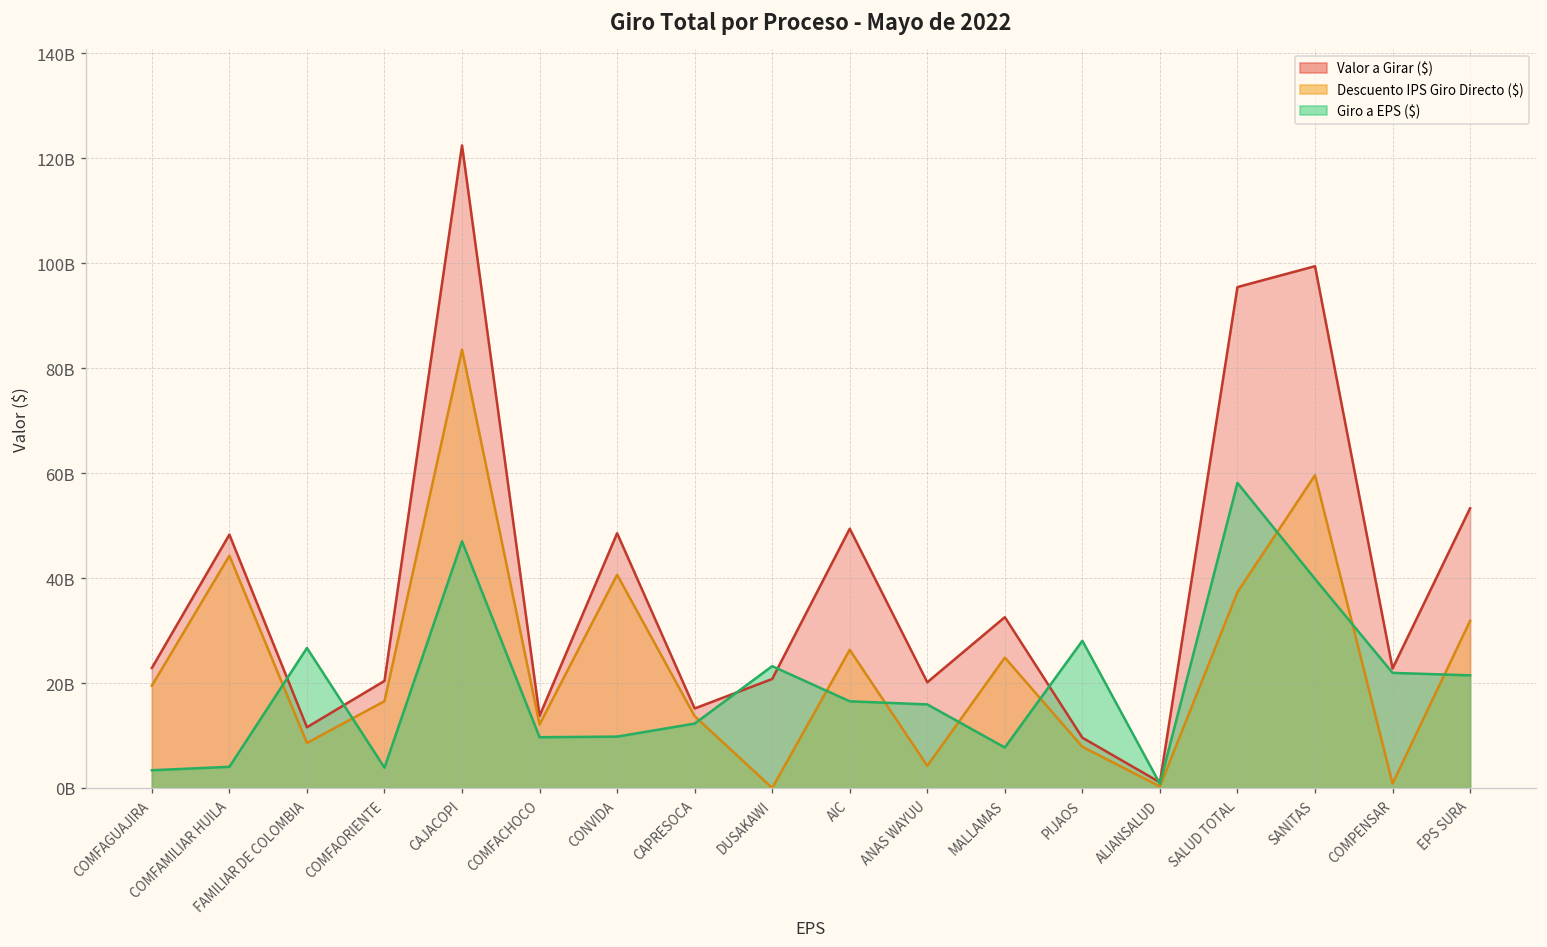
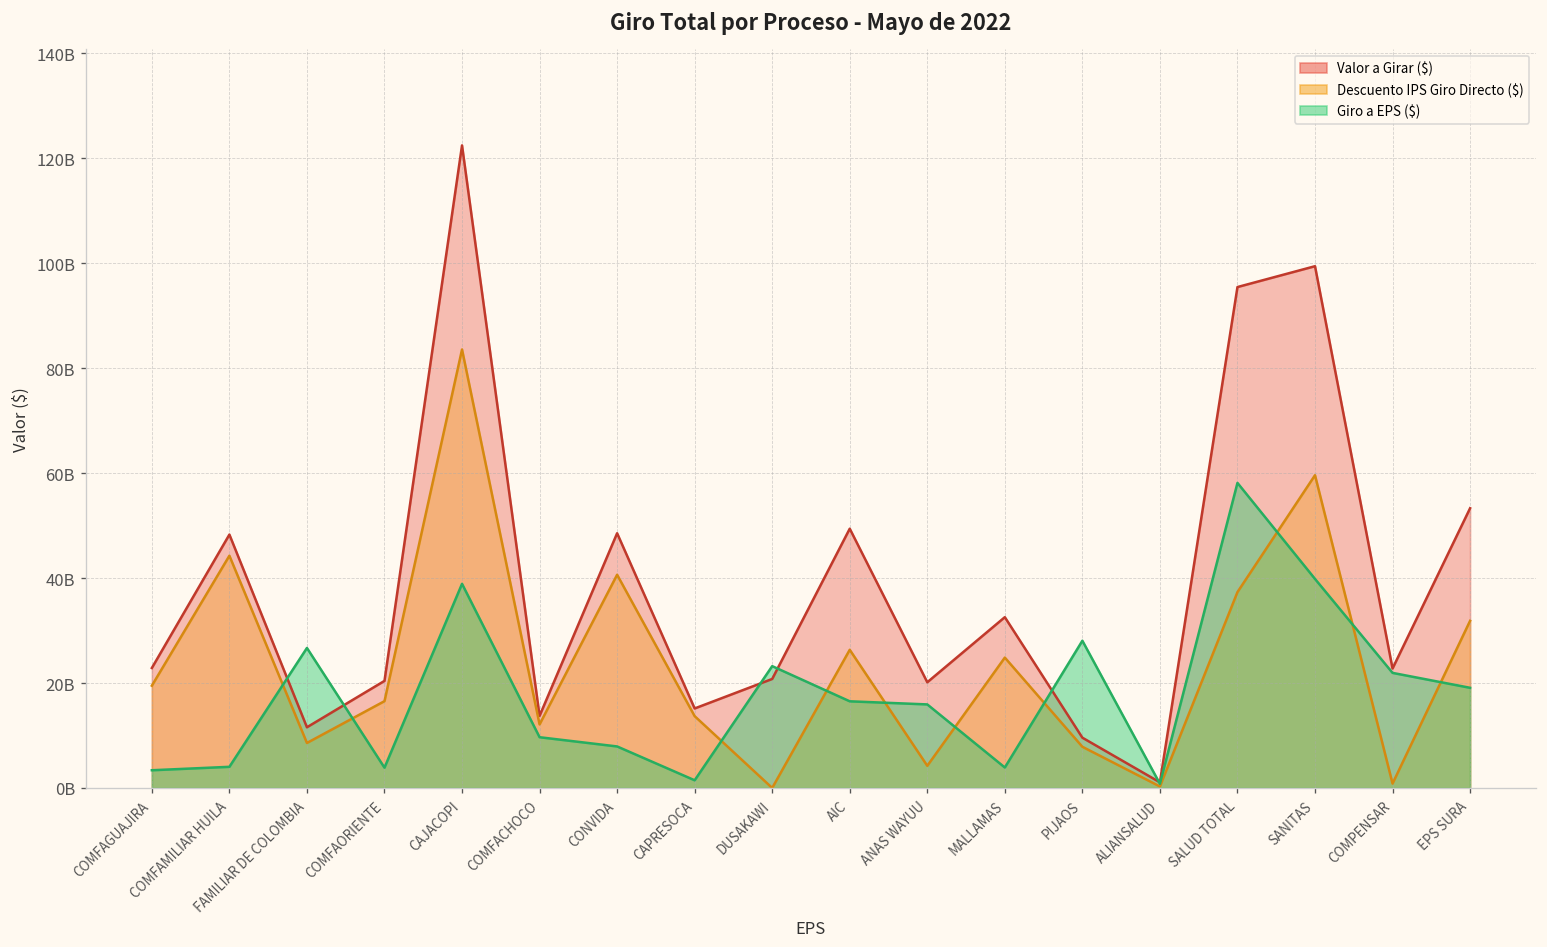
Giro a EPS ($), CAJACOPI: 47000000000 -> 39000000000
Giro a EPS ($), CONVIDA: 10000000000 -> 8000000000
Giro a EPS ($), CAPRESOCA: 12000000000 -> 1000000000
Giro a EPS ($), MALLAMAS: 8000000000 -> 4000000000
Giro a EPS ($), EPS SURA: 21000000000 -> 19000000000
